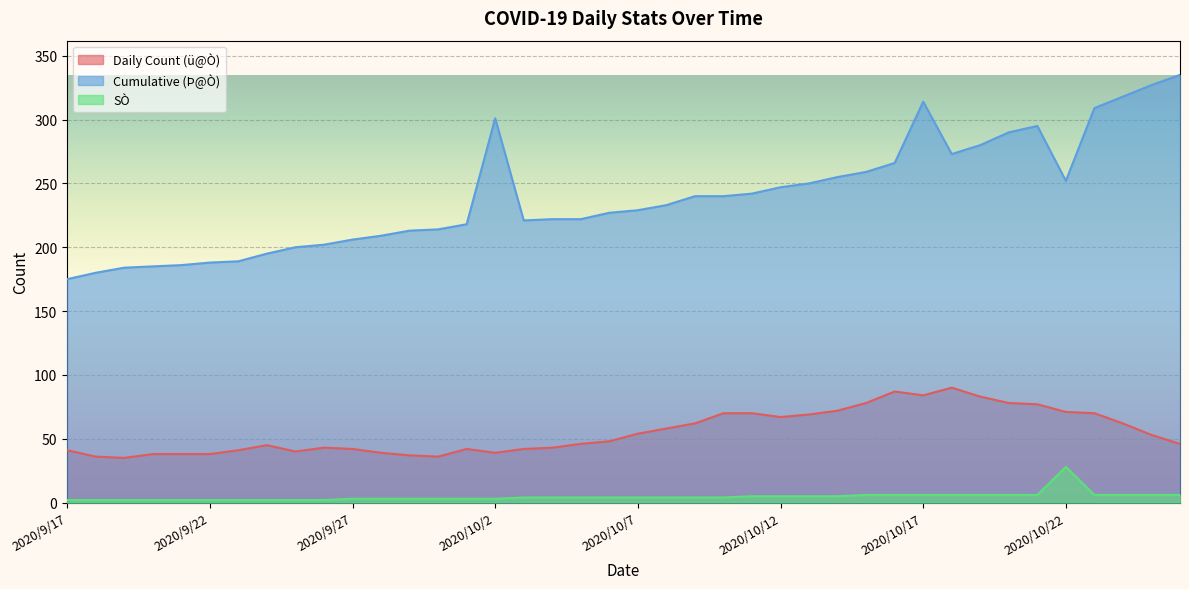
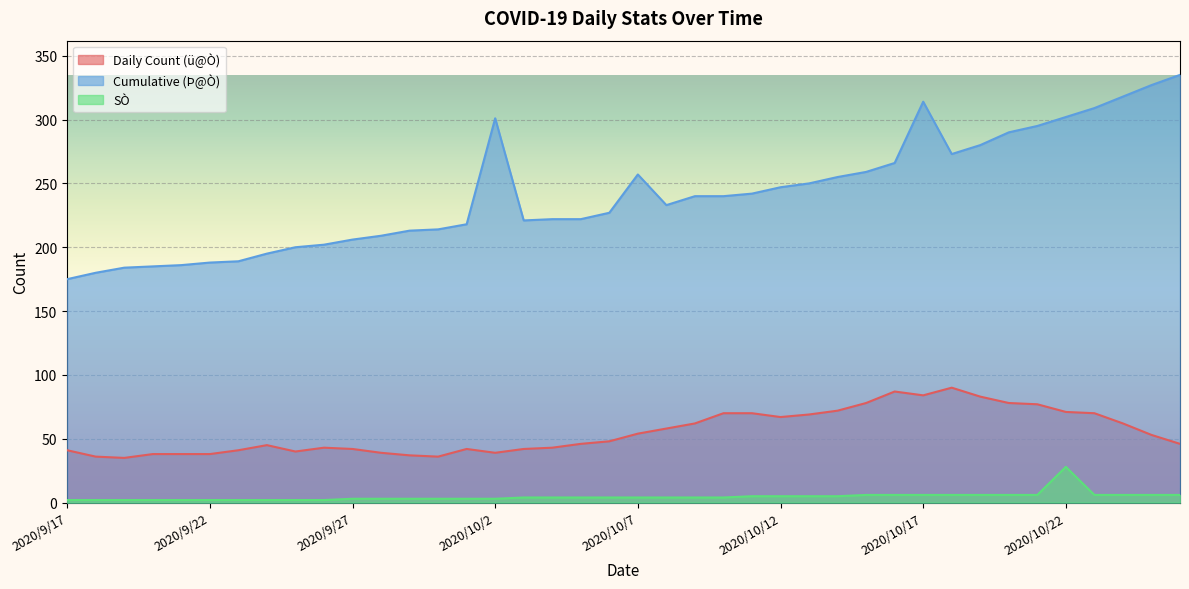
Cumulative (Þ@Ò), 2020/10/7: 229 -> 257
Cumulative (Þ@Ò), 2020/10/22: 252 -> 302
